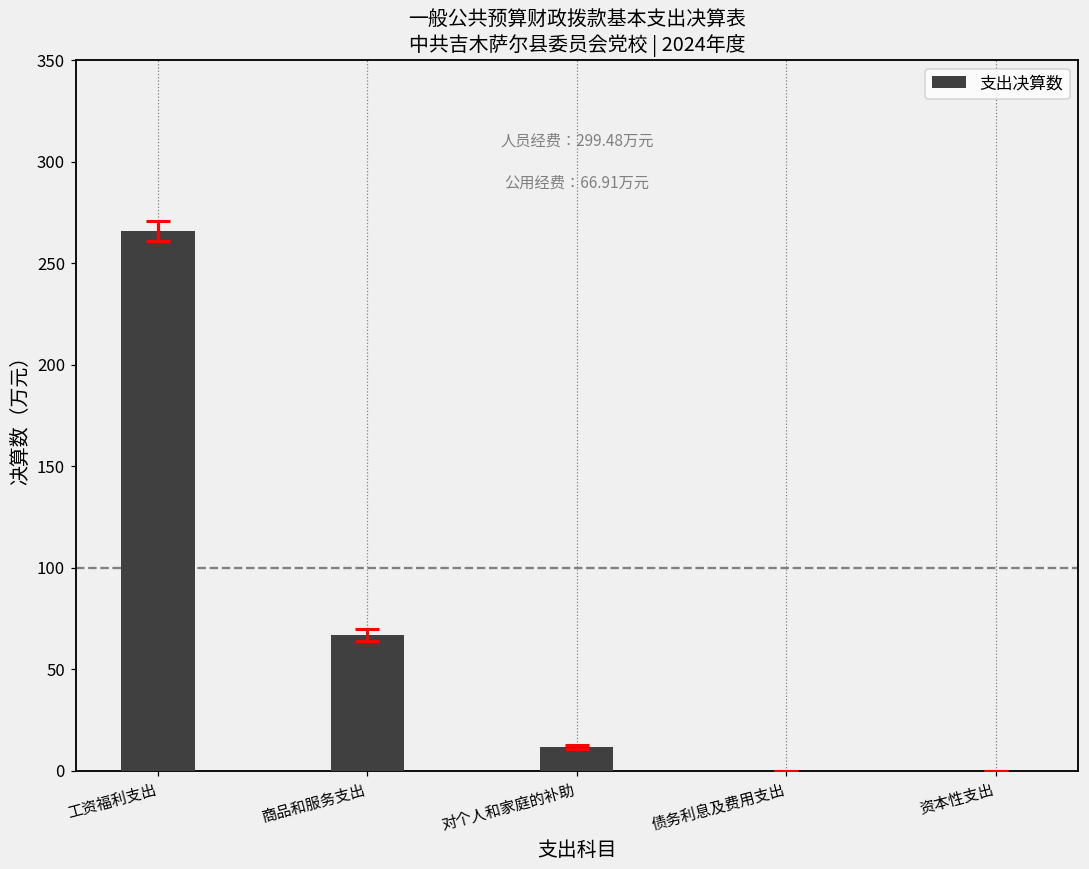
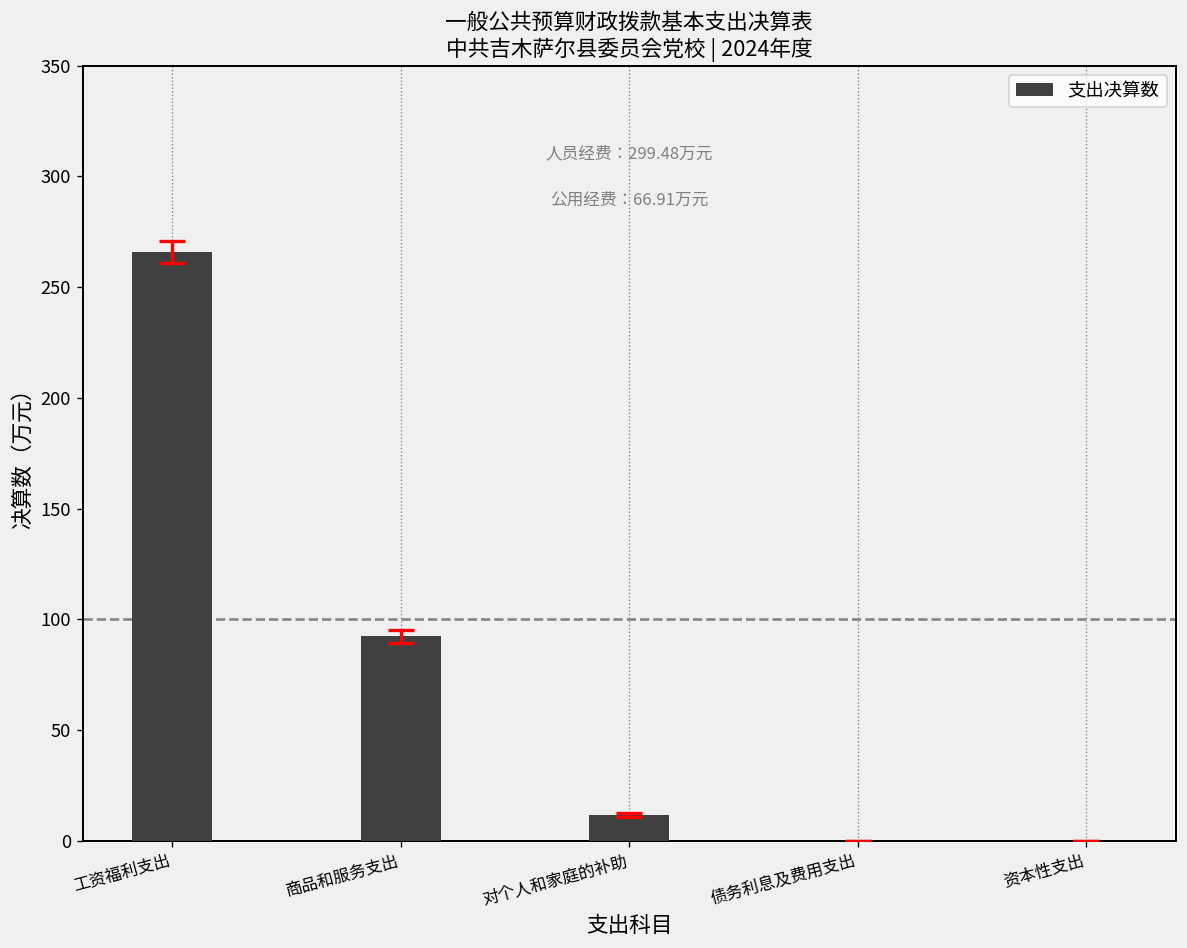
支出决算数, 商品和服务支出: 67 -> 92
